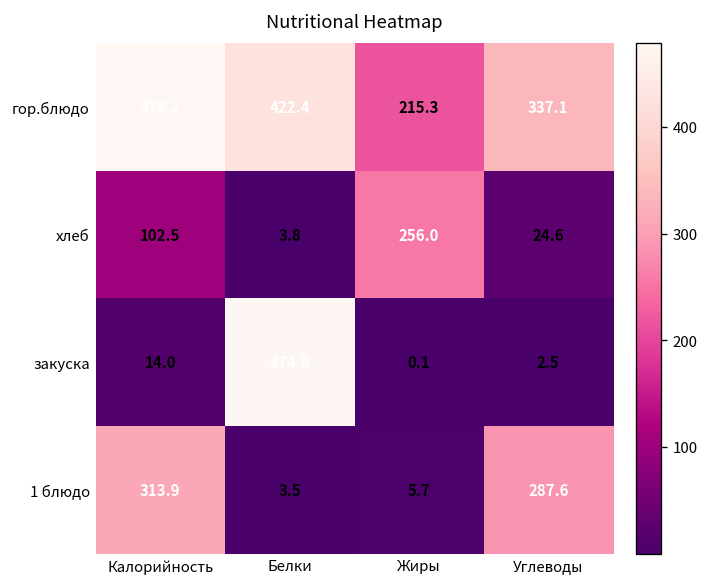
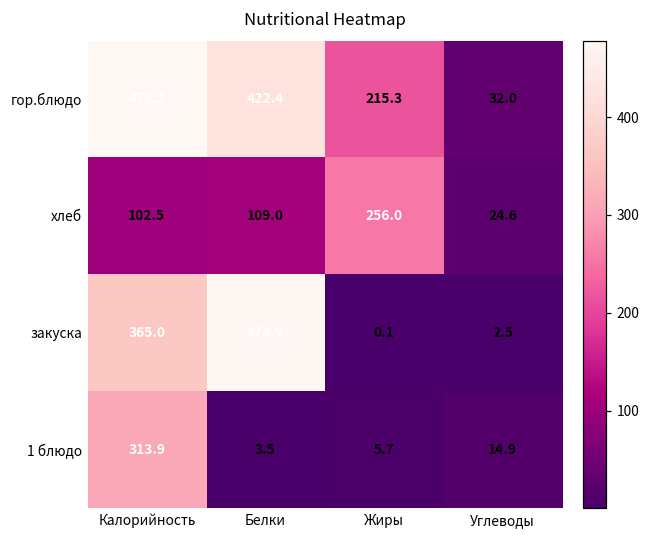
гор.блюдо, Углеводы: 337.1 -> 32.0
хлеб, Белки: 3.8 -> 109.0
закуска, Калорийность: 14.0 -> 365.0
1 блюдо, Углеводы: 287.6 -> 14.9
